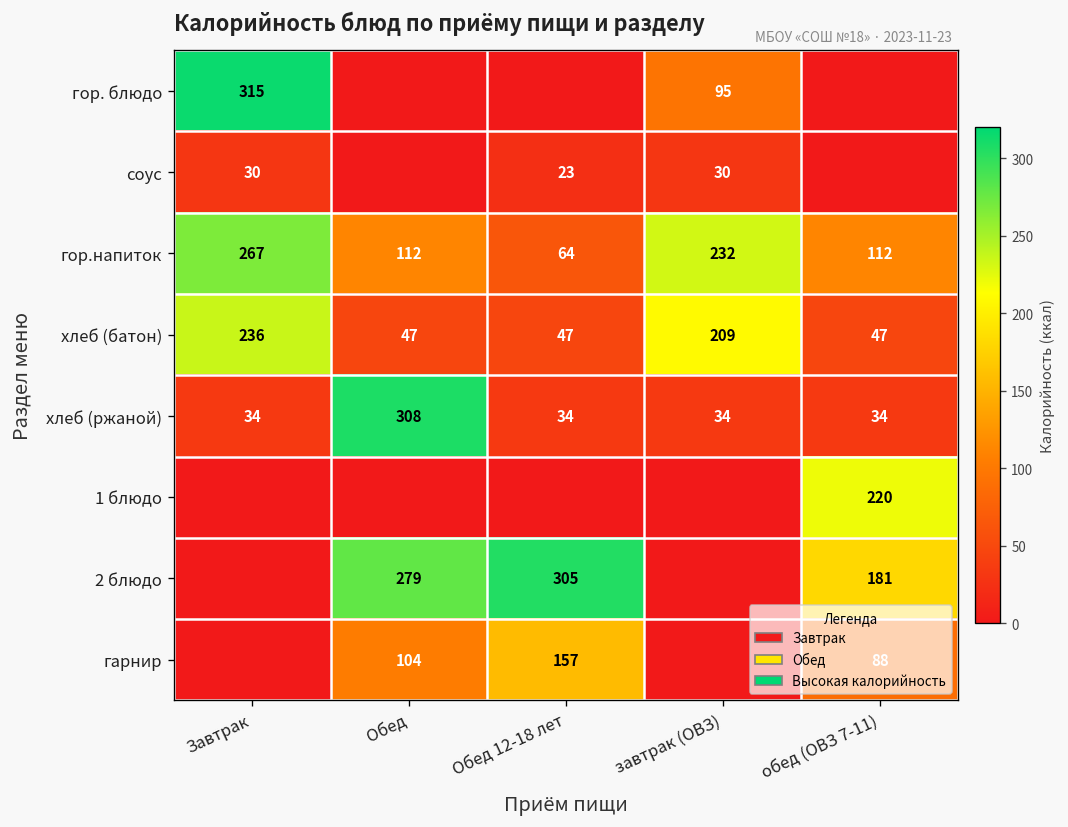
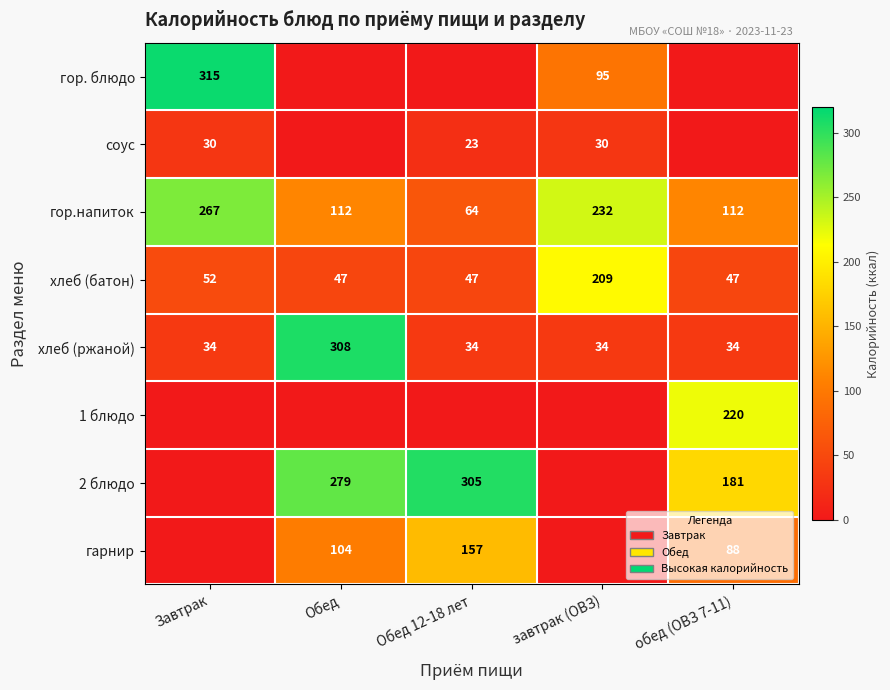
хлеб (батон), Завтрак: 236 -> 52
